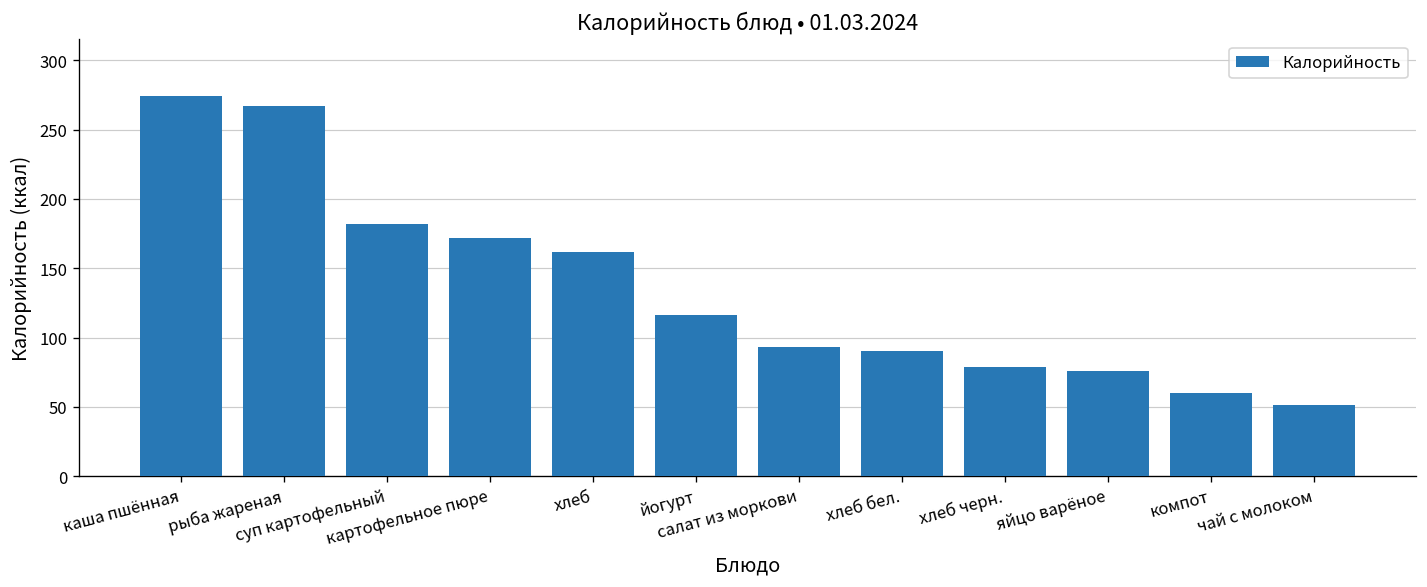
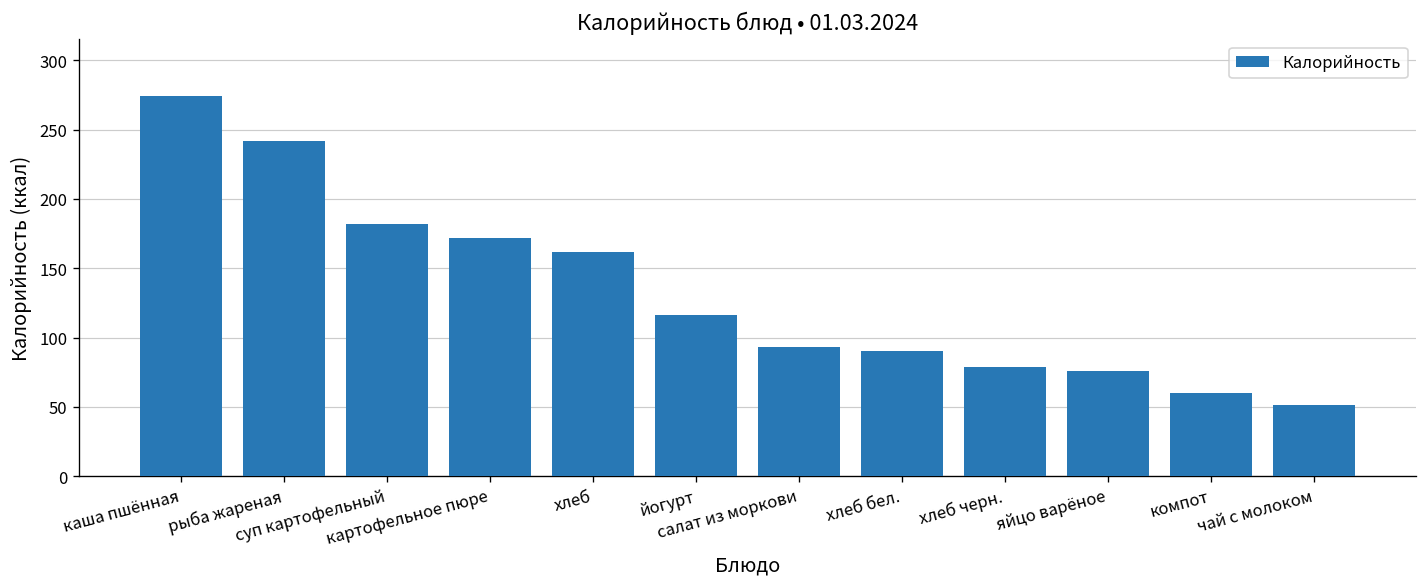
рыба жареная: 267 -> 242
